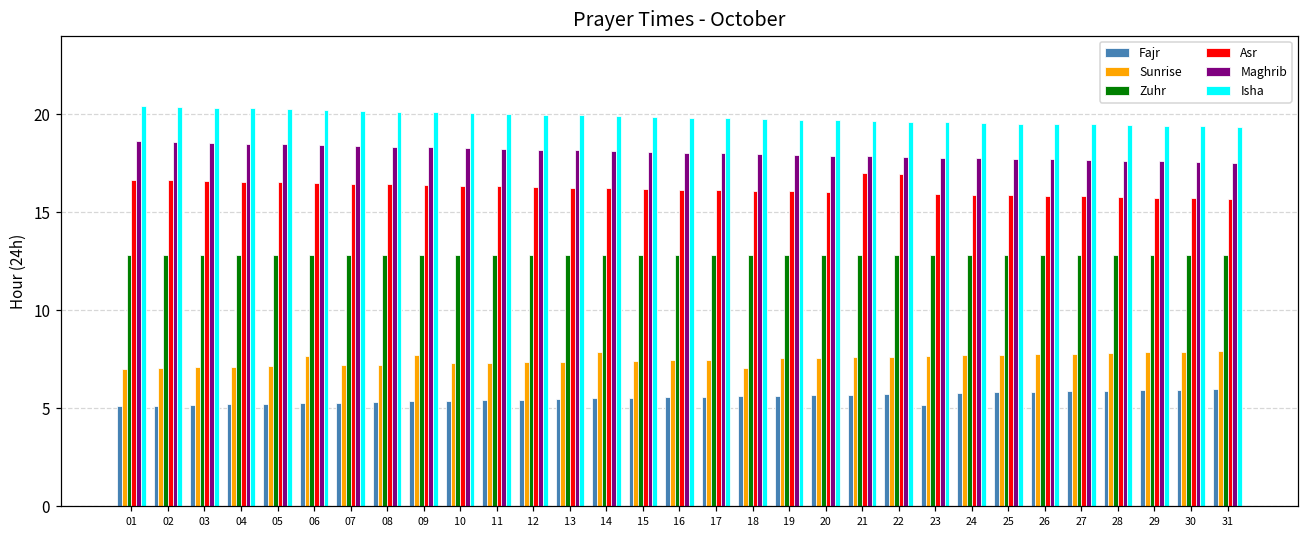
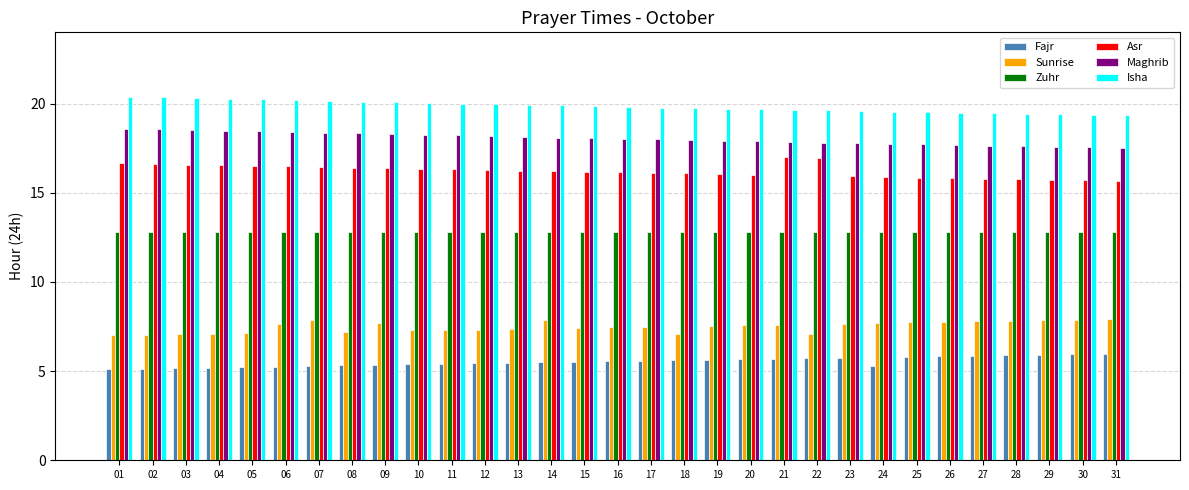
Sunrise, 07: 7.2 -> 7.9
Sunrise, 22: 7.6 -> 7.1
Fajr, 23: 5.2 -> 5.8
Fajr, 24: 5.8 -> 5.3
